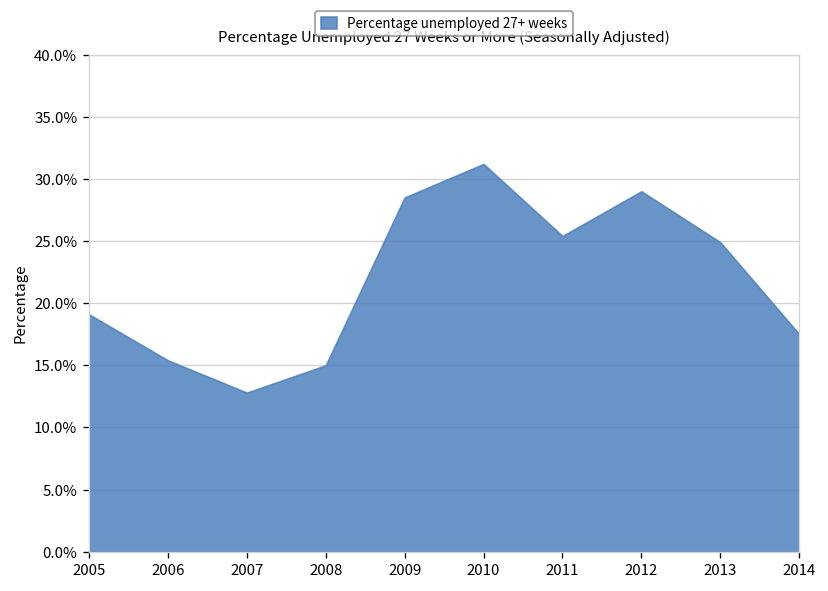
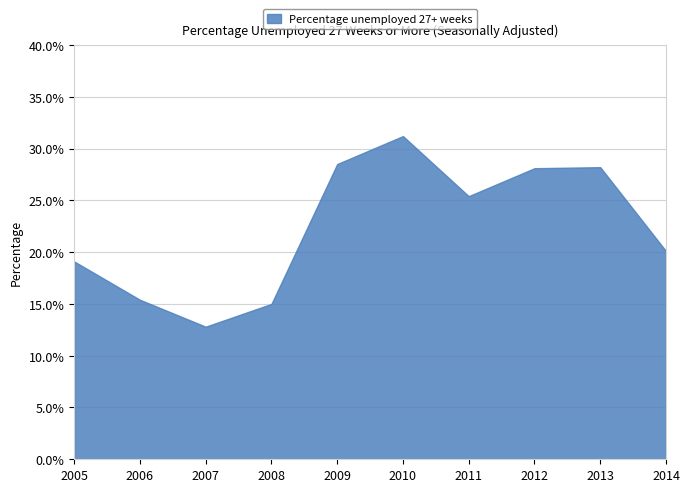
2012: 29.0% -> 28.1%
2013: 24.9% -> 28.2%
2014: 17.5% -> 20.1%
